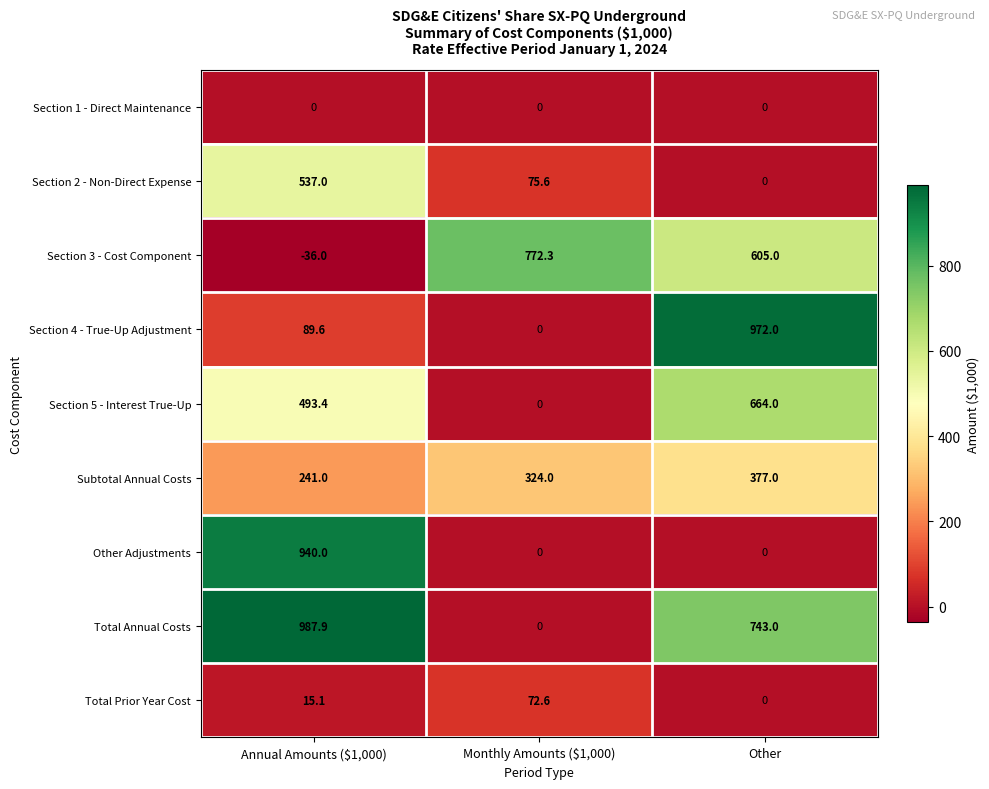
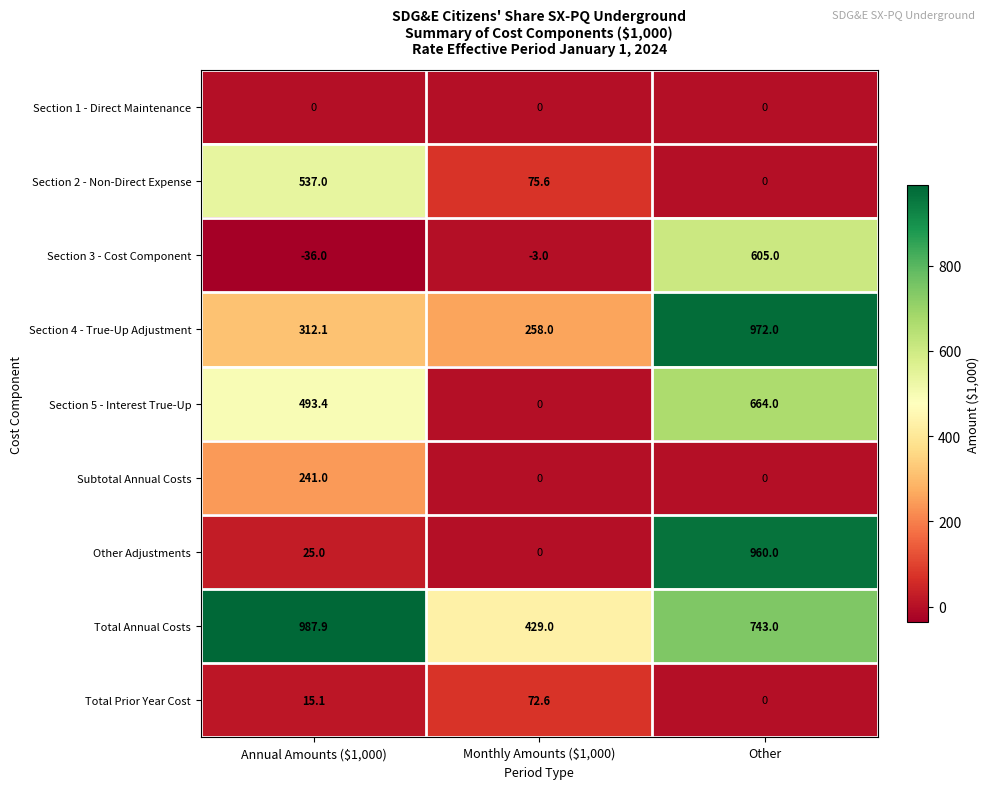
Section 3 - Cost Component, Monthly Amounts ($1,000): 772.3 -> -3.0
Section 4 - True-Up Adjustment, Annual Amounts ($1,000): 89.6 -> 312.1
Section 4 - True-Up Adjustment, Monthly Amounts ($1,000): 0 -> 258.0
Subtotal Annual Costs, Monthly Amounts ($1,000): 324.0 -> 0
Subtotal Annual Costs, Other: 377.0 -> 0
Other Adjustments, Annual Amounts ($1,000): 940.0 -> 25.0
Other Adjustments, Other: 0 -> 960.0
Total Annual Costs, Monthly Amounts ($1,000): 0 -> 429.0
